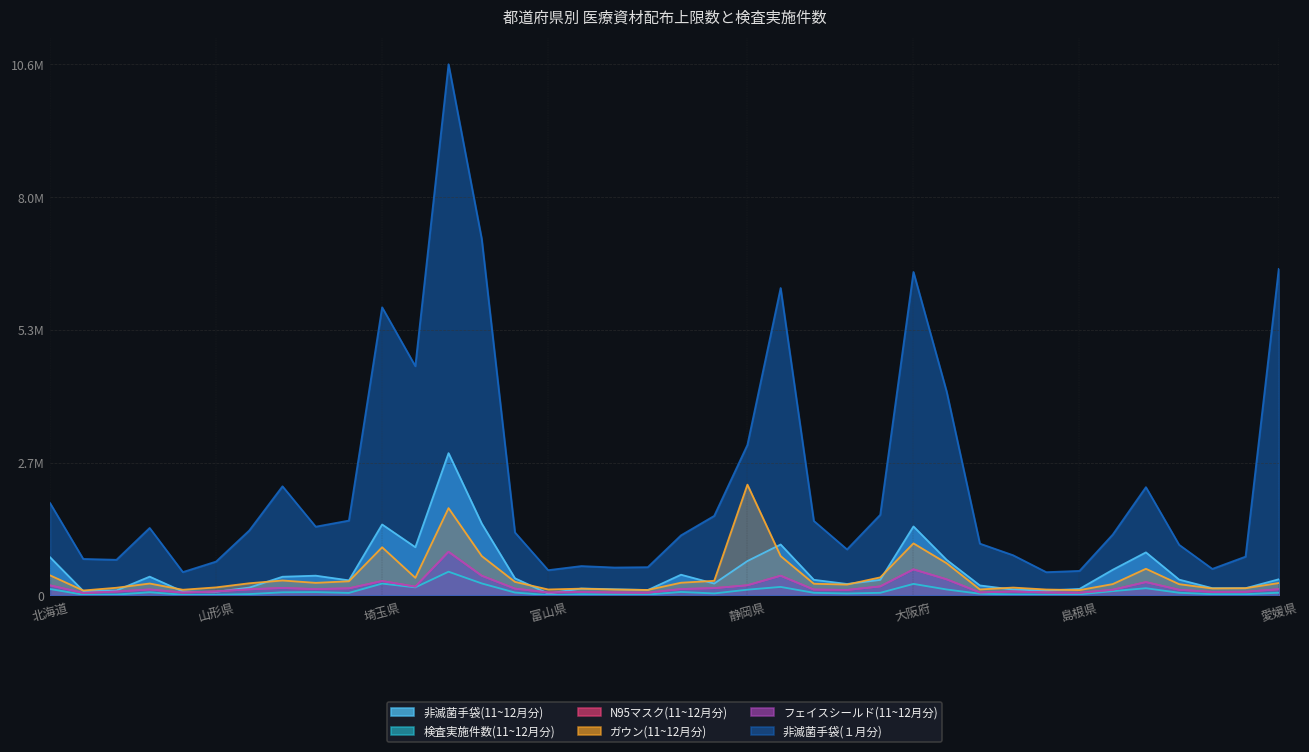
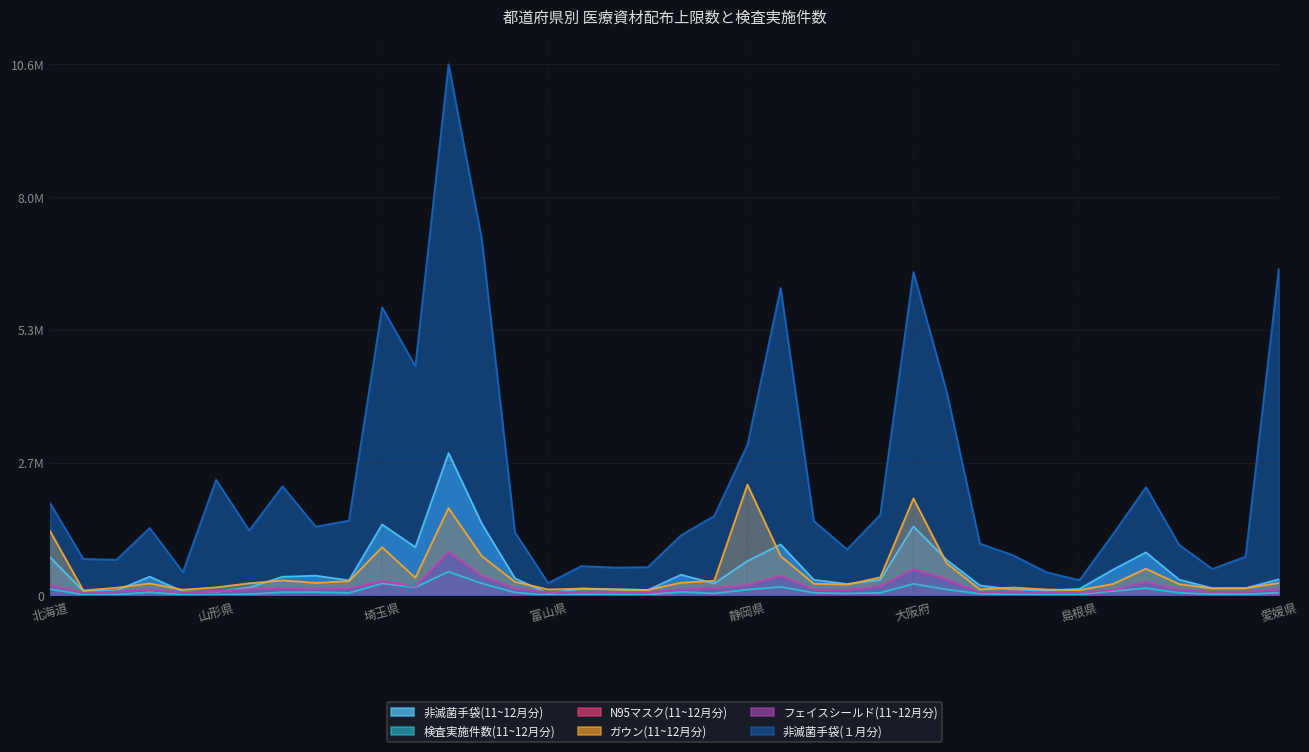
ガウン(11~12月分), 北海道: 400000 -> 1300000
非滅菌手袋(１月分), 山形県: 700000 -> 2300000
非滅菌手袋(１月分), 富山県: 500000 -> 200000
ガウン(11~12月分), 大阪府: 1000000 -> 1900000
非滅菌手袋(１月分), 島根県: 500000 -> 300000
